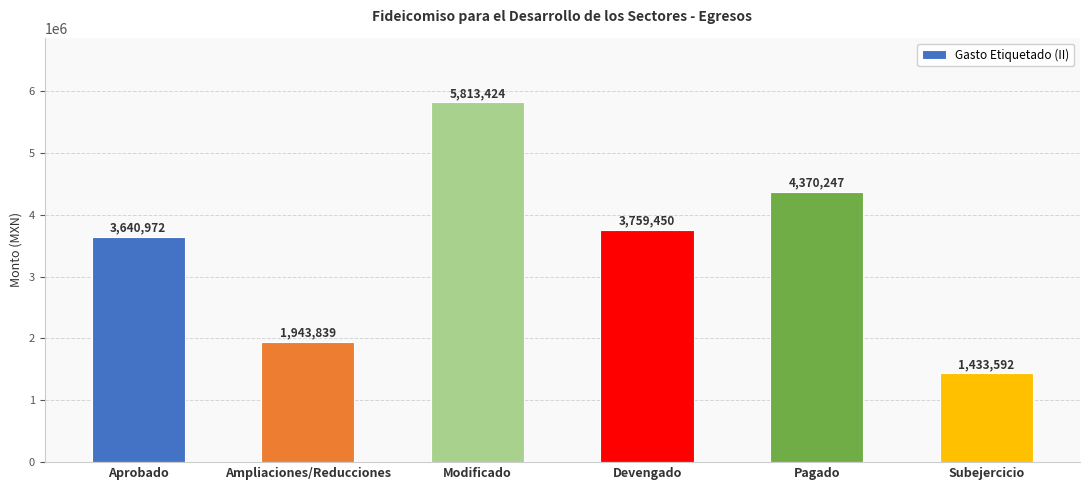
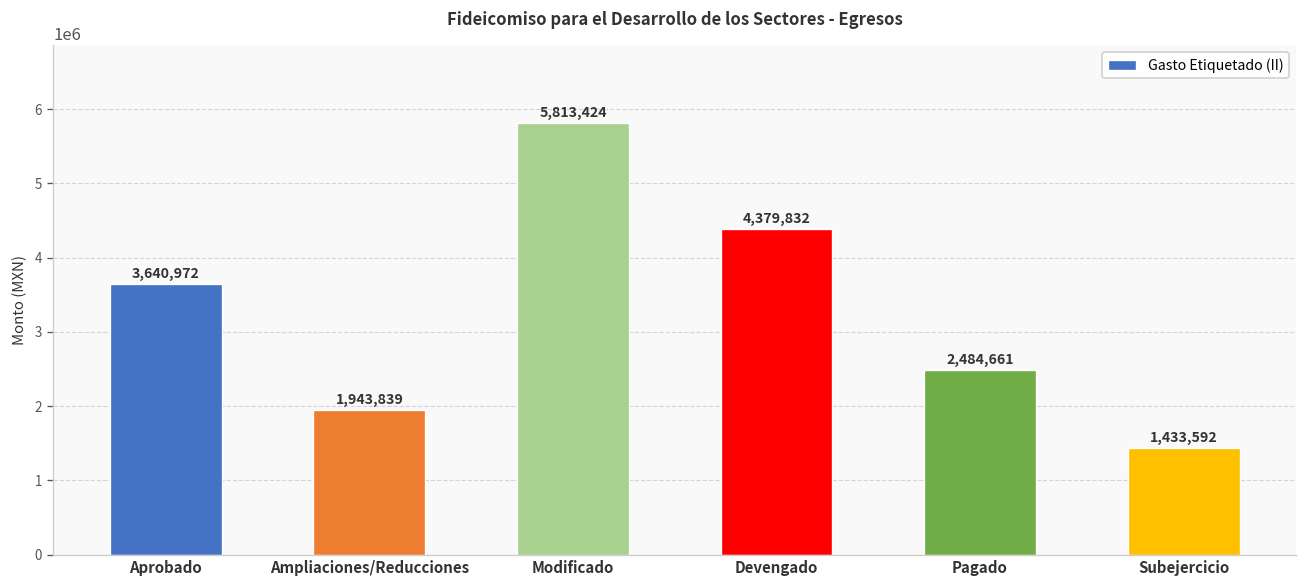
Devengado: 3,759,450 -> 4,379,832
Pagado: 4,370,247 -> 2,484,661
